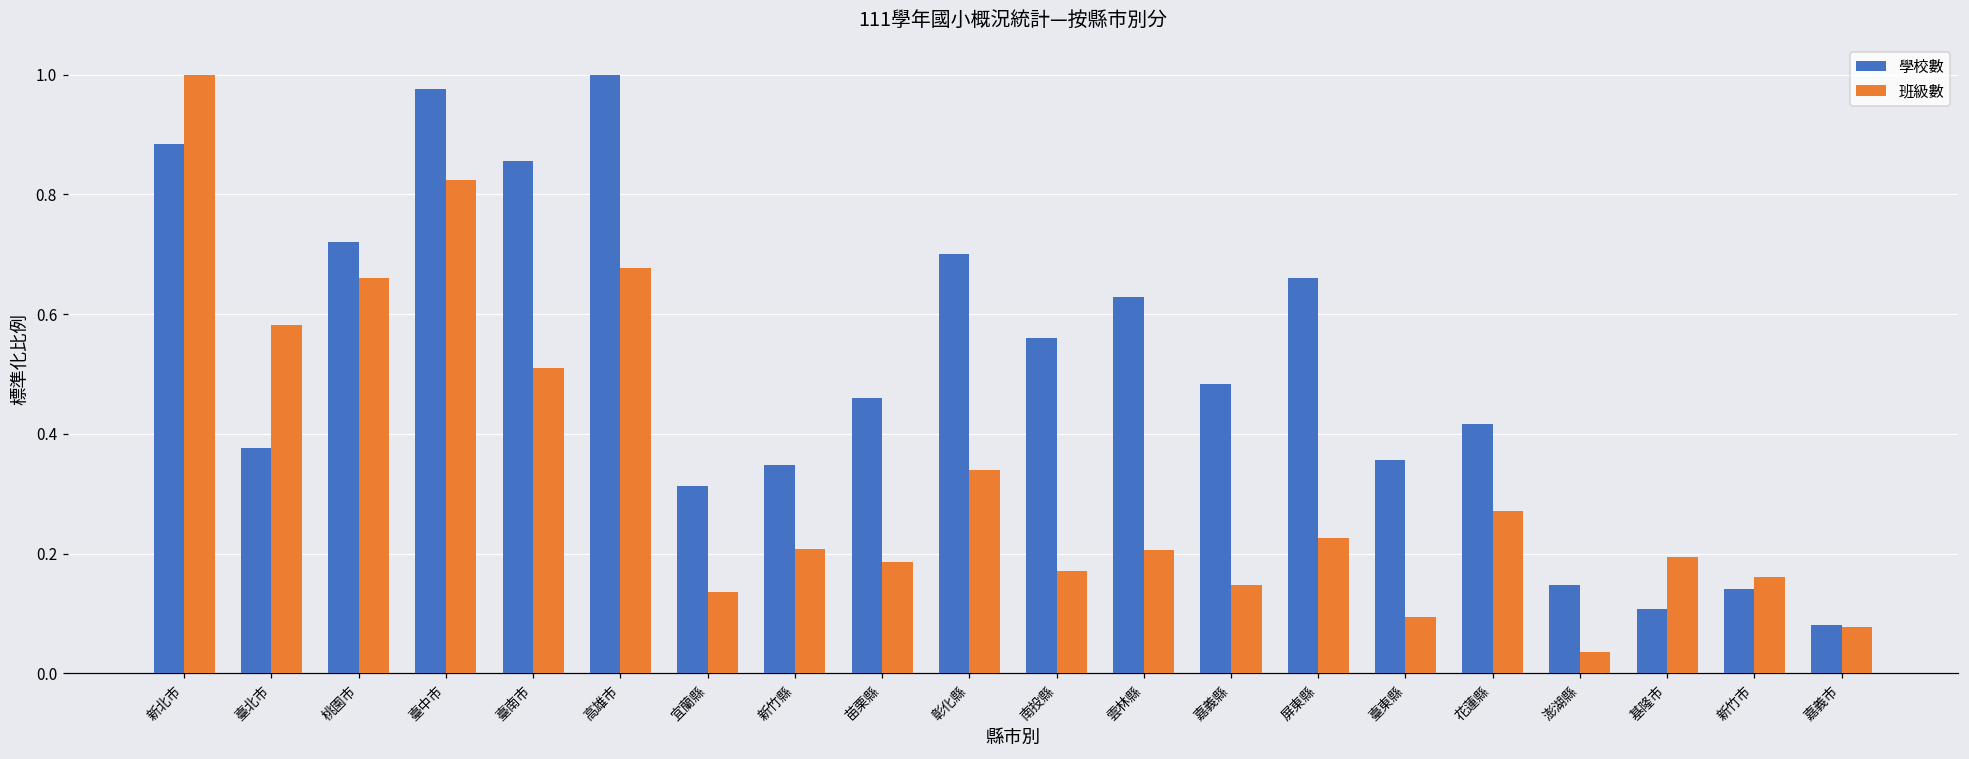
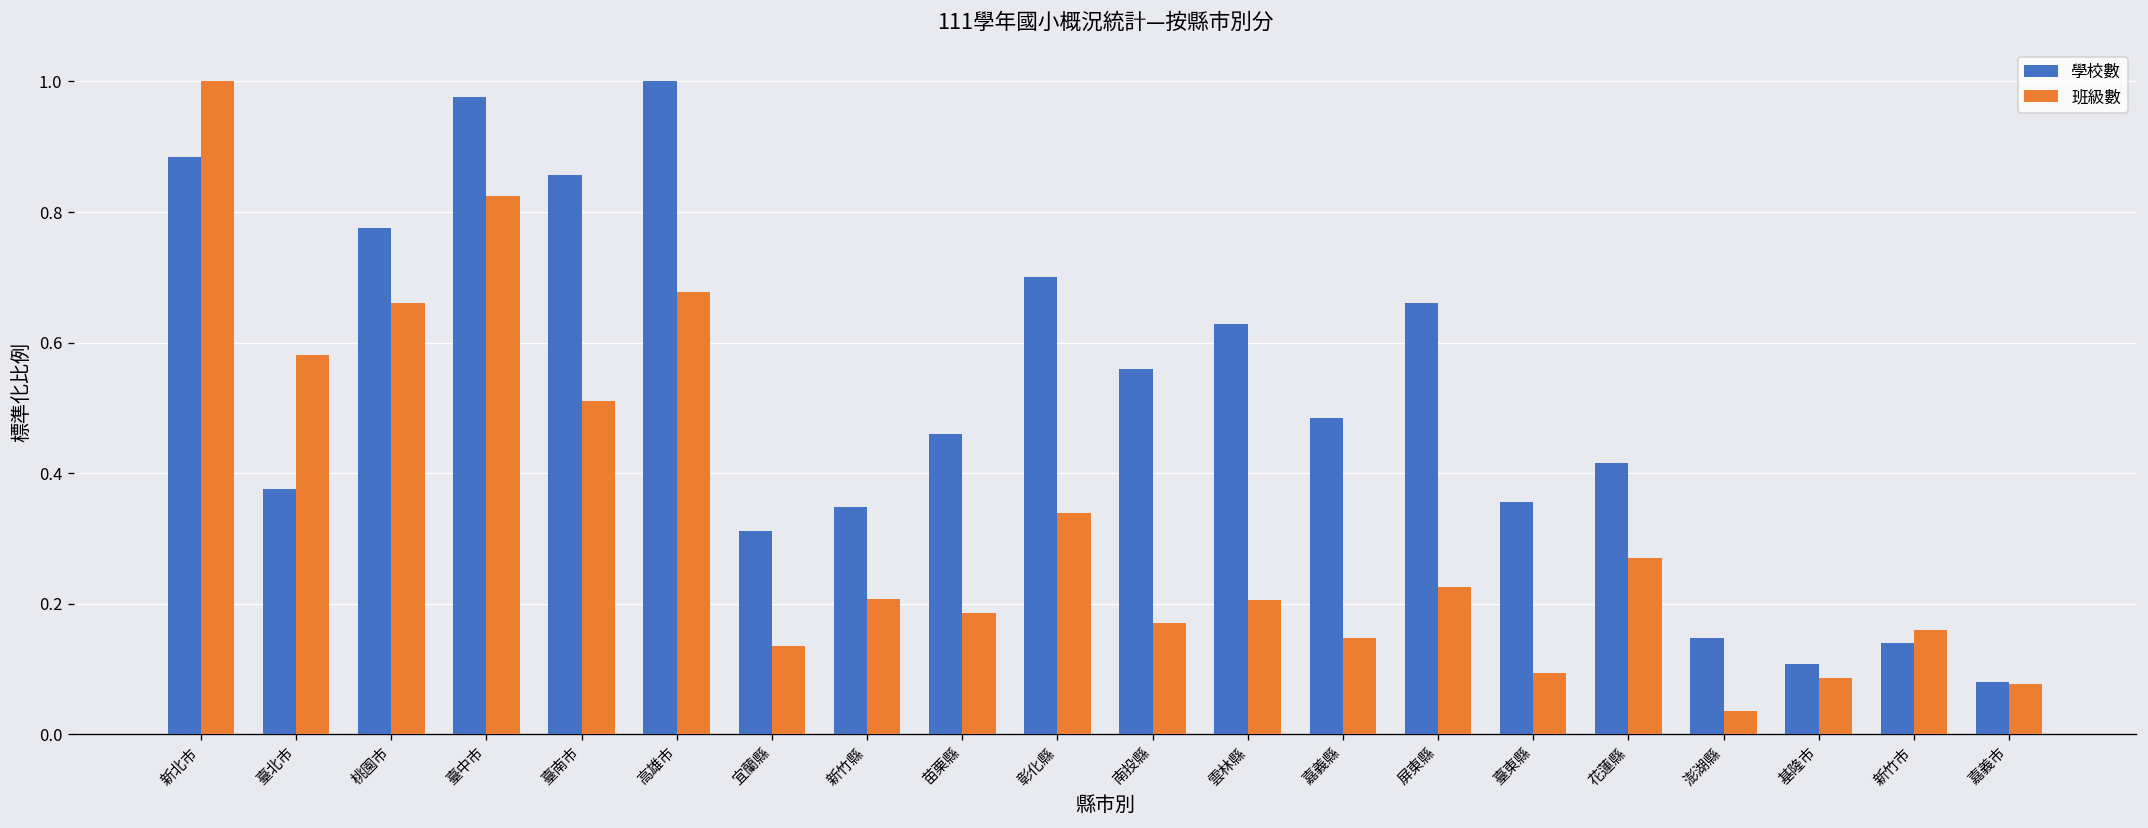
學校數, 桃園市: 0.72 -> 0.78
班級數, 基隆市: 0.19 -> 0.09
